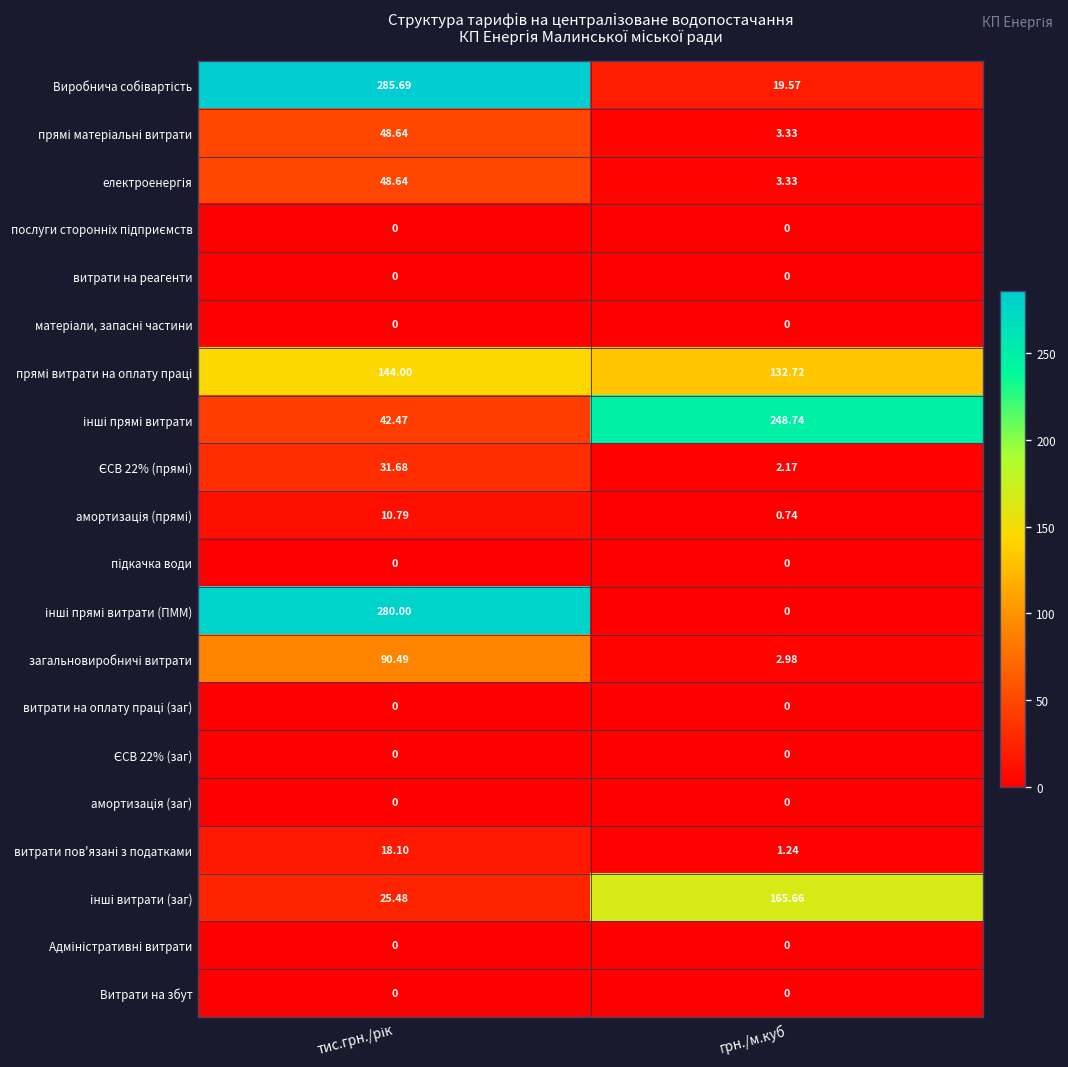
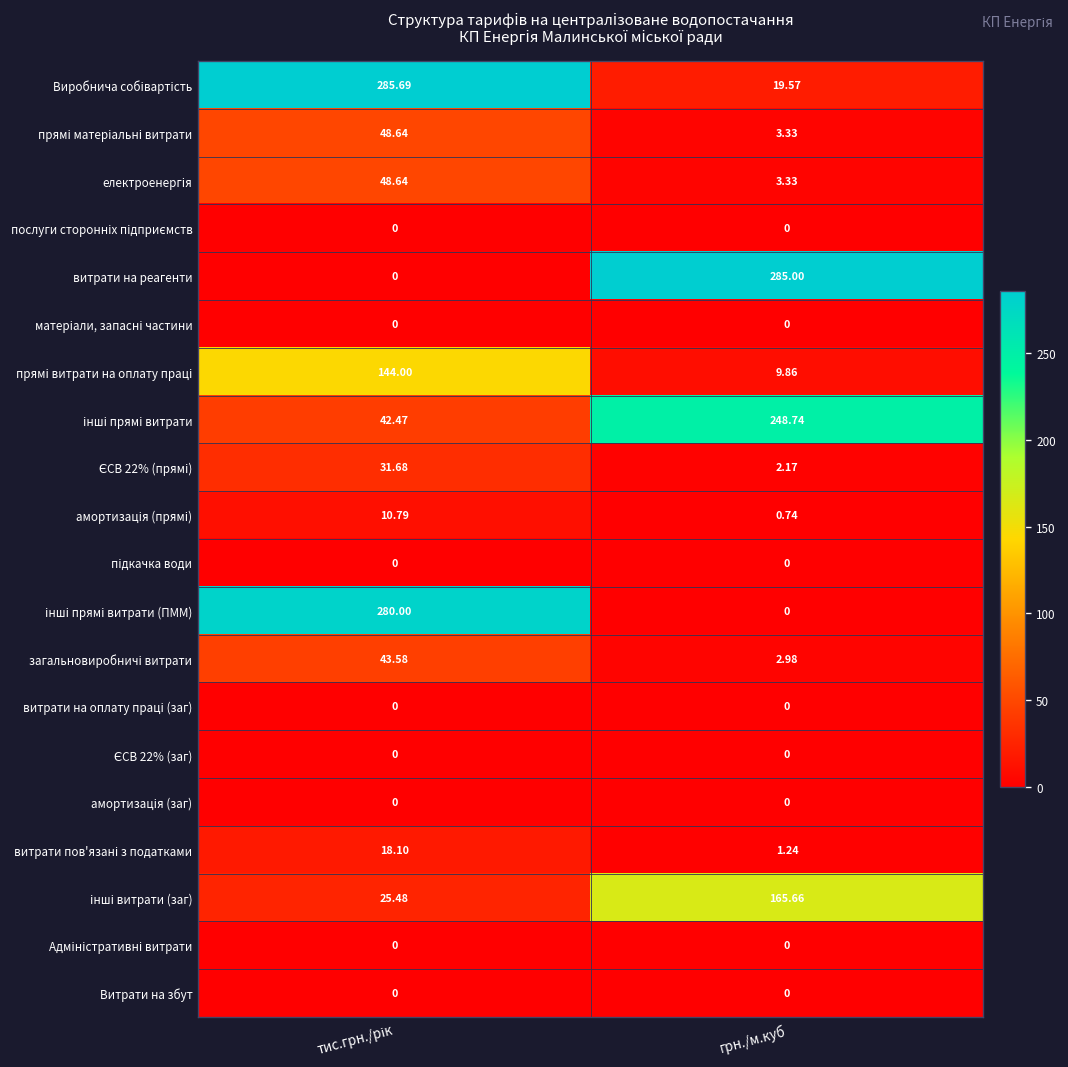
витрати на реагенти, грн./м.куб: 0 -> 285.00
прямі витрати на оплату праці, грн./м.куб: 132.72 -> 9.86
загальновиробничі витрати, тис.грн./рік: 90.49 -> 43.58
